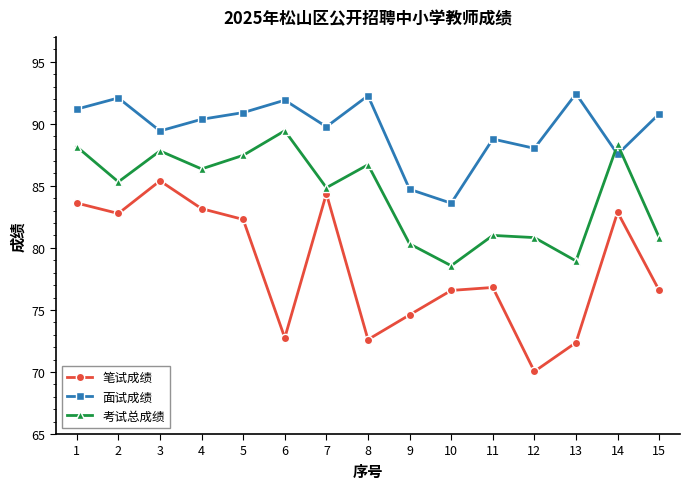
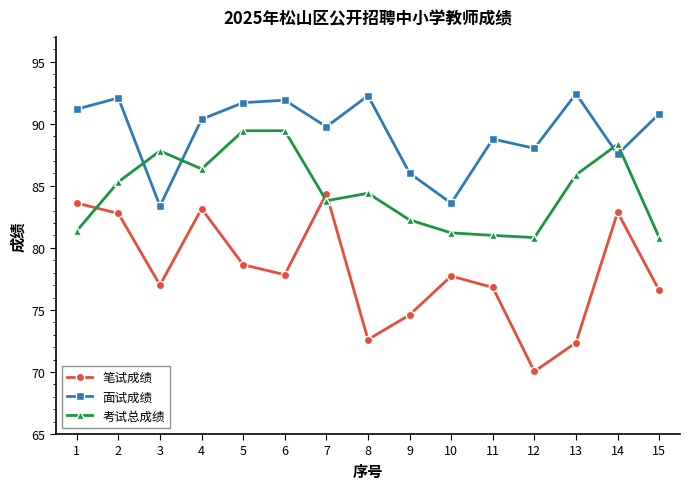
考试总成绩, 1: 88.2 -> 81.4
笔试成绩, 3: 85.4 -> 77.0
面试成绩, 3: 89.4 -> 83.4
笔试成绩, 5: 82.3 -> 78.6
面试成绩, 5: 90.9 -> 91.7
考试总成绩, 5: 87.5 -> 89.4
笔试成绩, 6: 72.8 -> 77.8
考试总成绩, 7: 84.8 -> 83.8
考试总成绩, 8: 86.7 -> 84.4
面试成绩, 9: 84.7 -> 86.0
考试总成绩, 9: 80.3 -> 82.3
笔试成绩, 10: 76.6 -> 77.7
考试总成绩, 10: 78.6 -> 81.2
考试总成绩, 13: 78.9 -> 85.9
